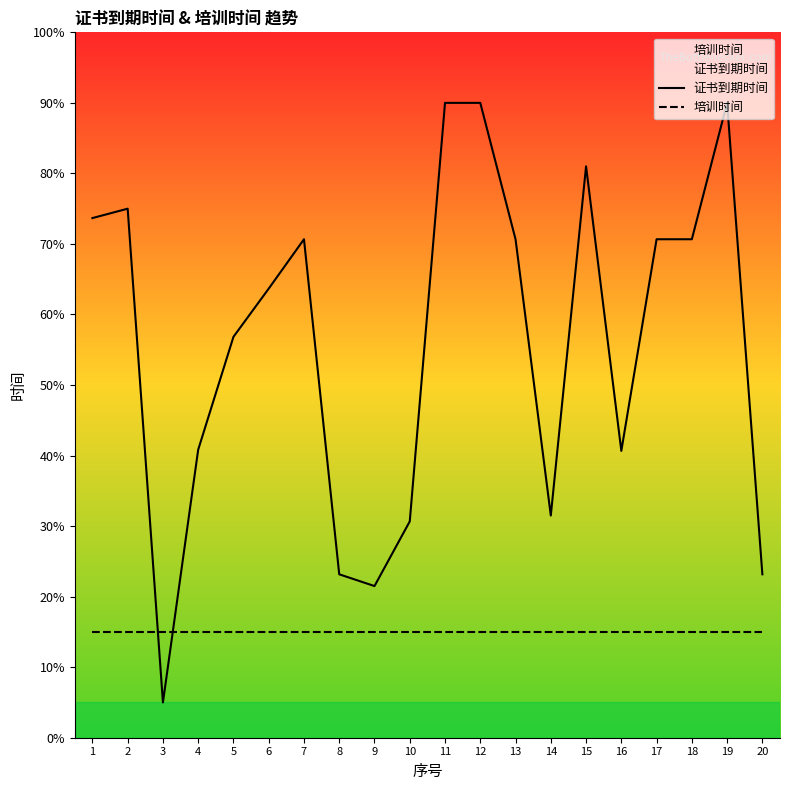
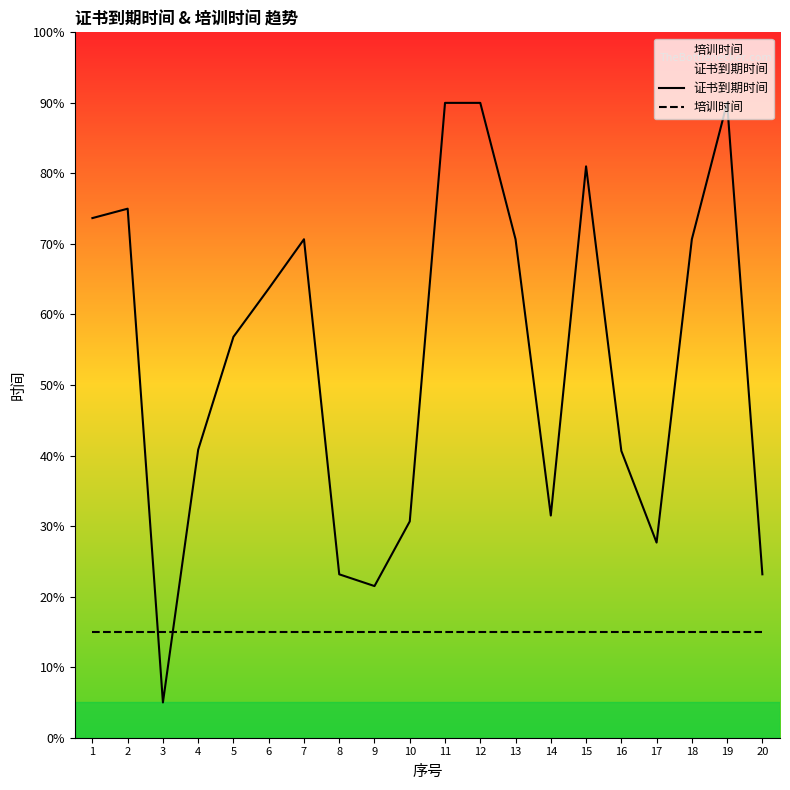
证书到期时间, 17: 71% -> 28%
